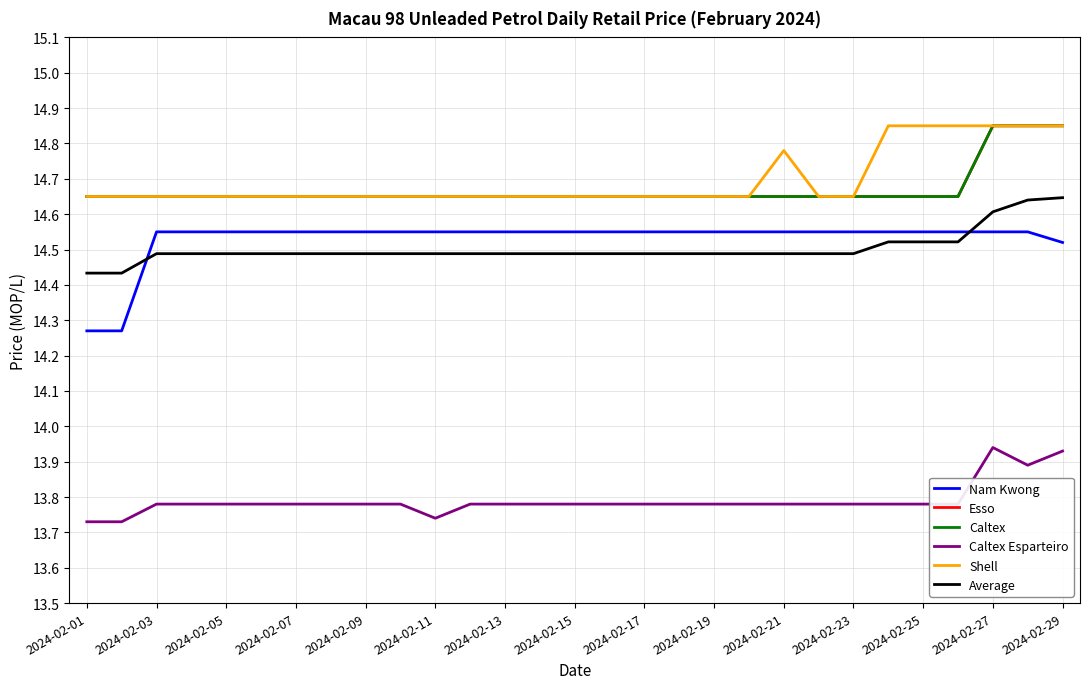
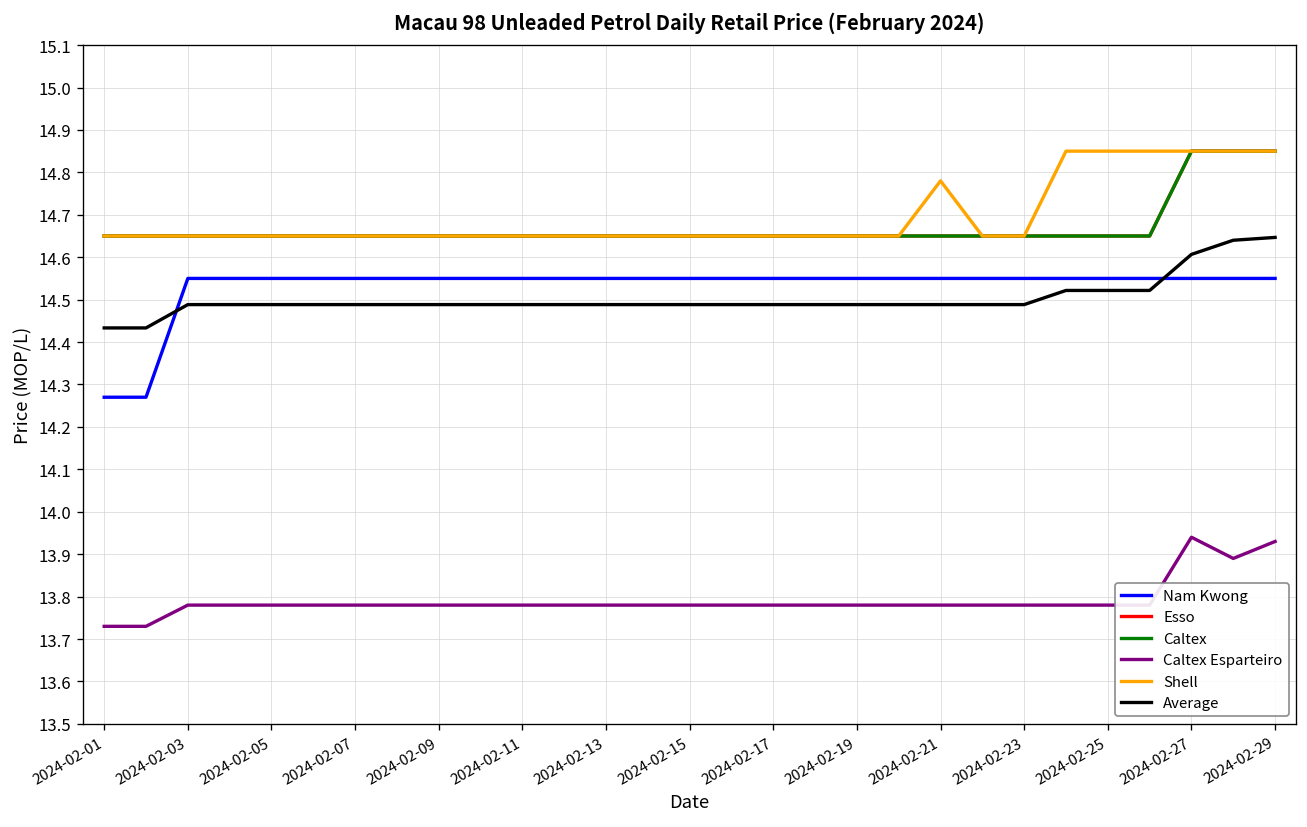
Caltex Esparteiro, 2024-02-11: 13.74 -> 13.78
Nam Kwong, 2024-02-29: 14.52 -> 14.55
